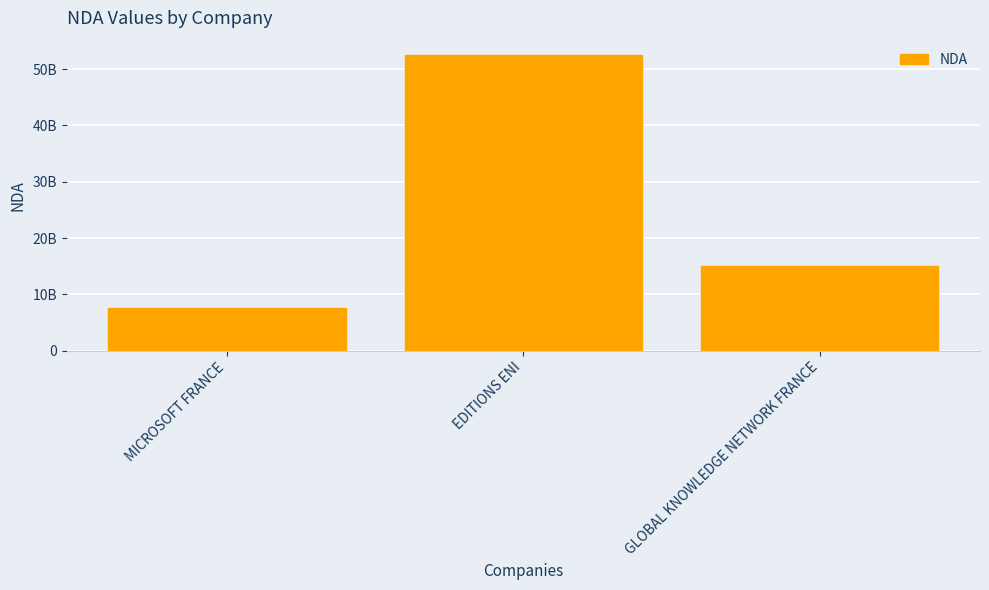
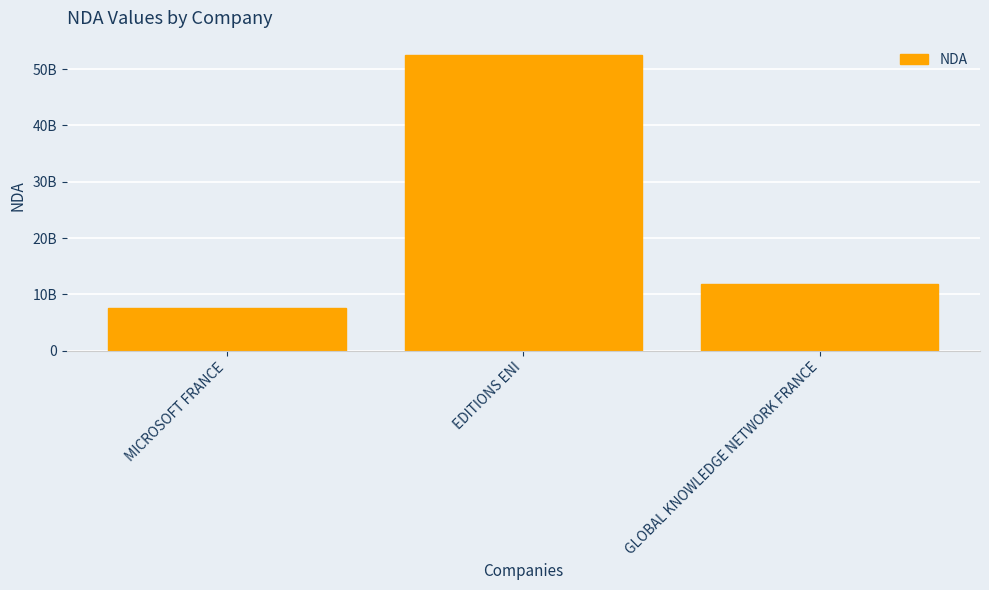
GLOBAL KNOWLEDGE NETWORK FRANCE: 15000000000 -> 12000000000
